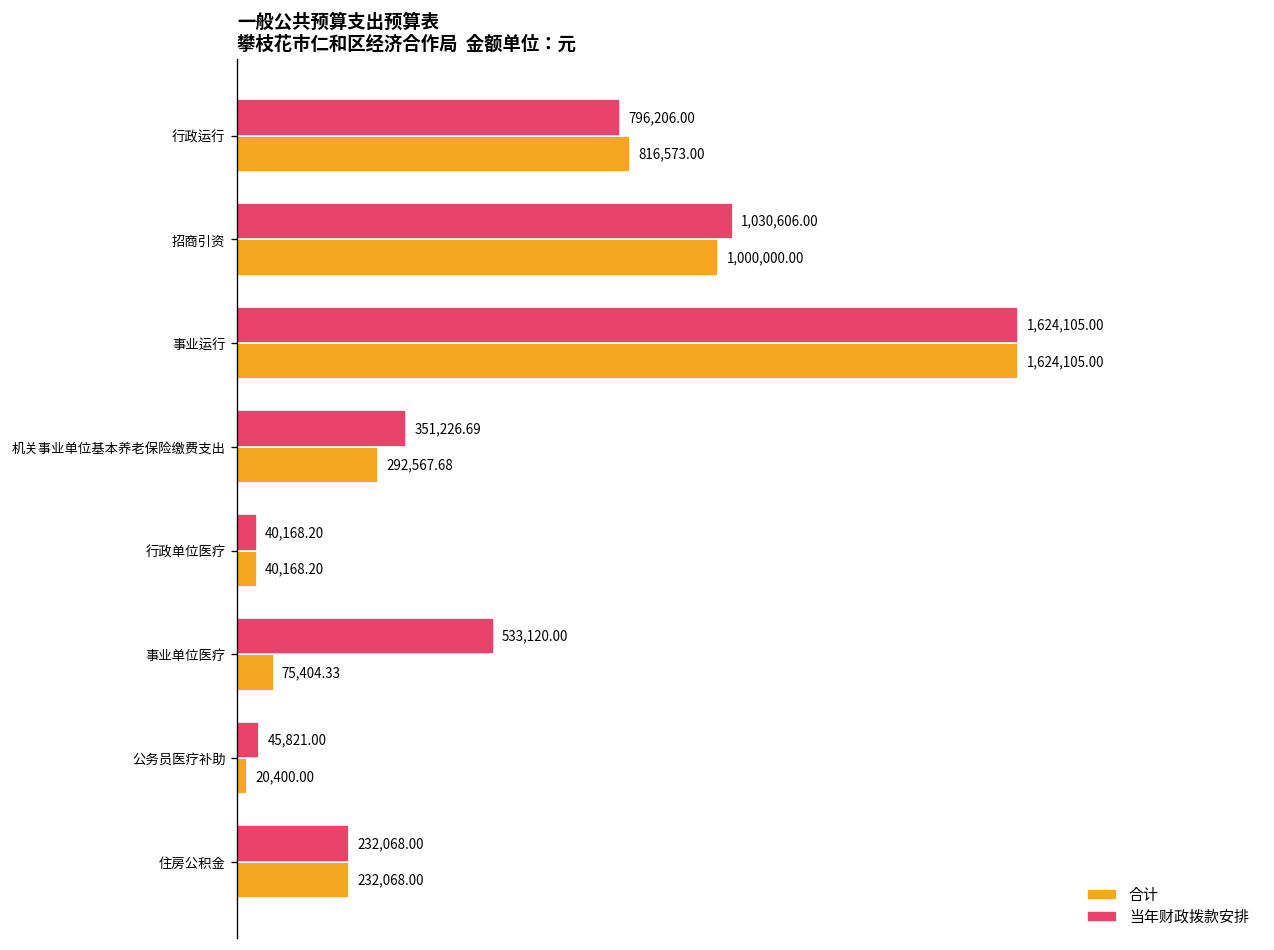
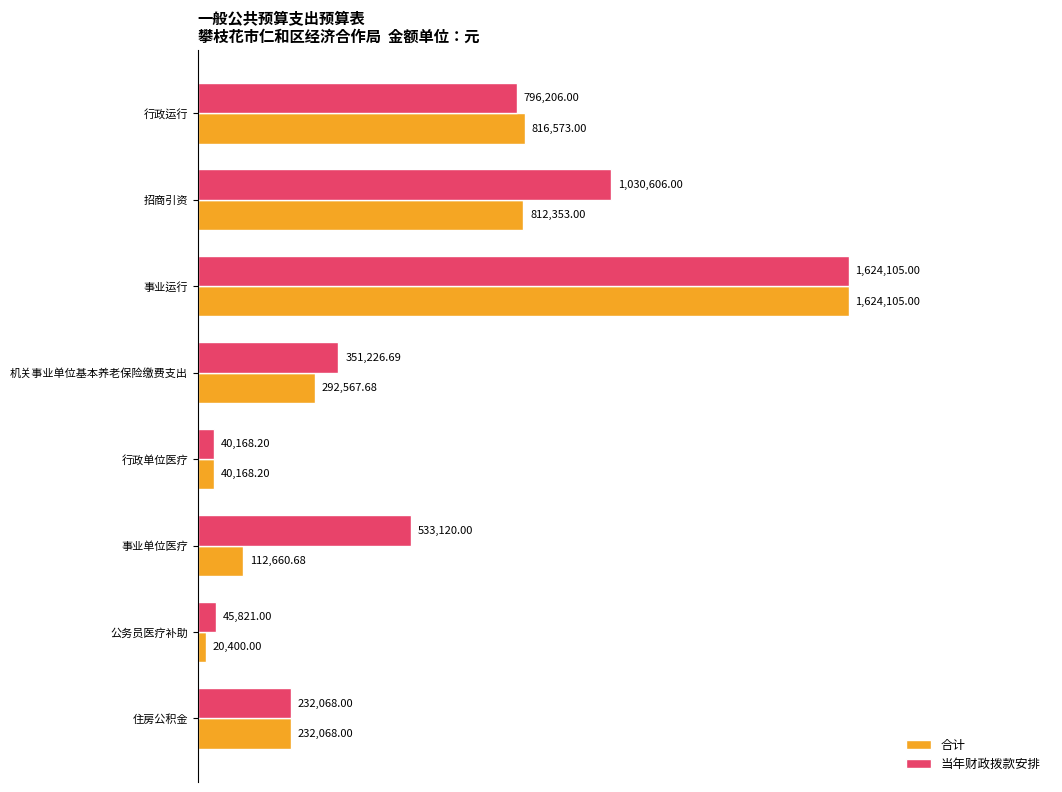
合计, 招商引资: 1,000,000.00 -> 812,353.00
合计, 事业单位医疗: 75,404.33 -> 112,660.68
